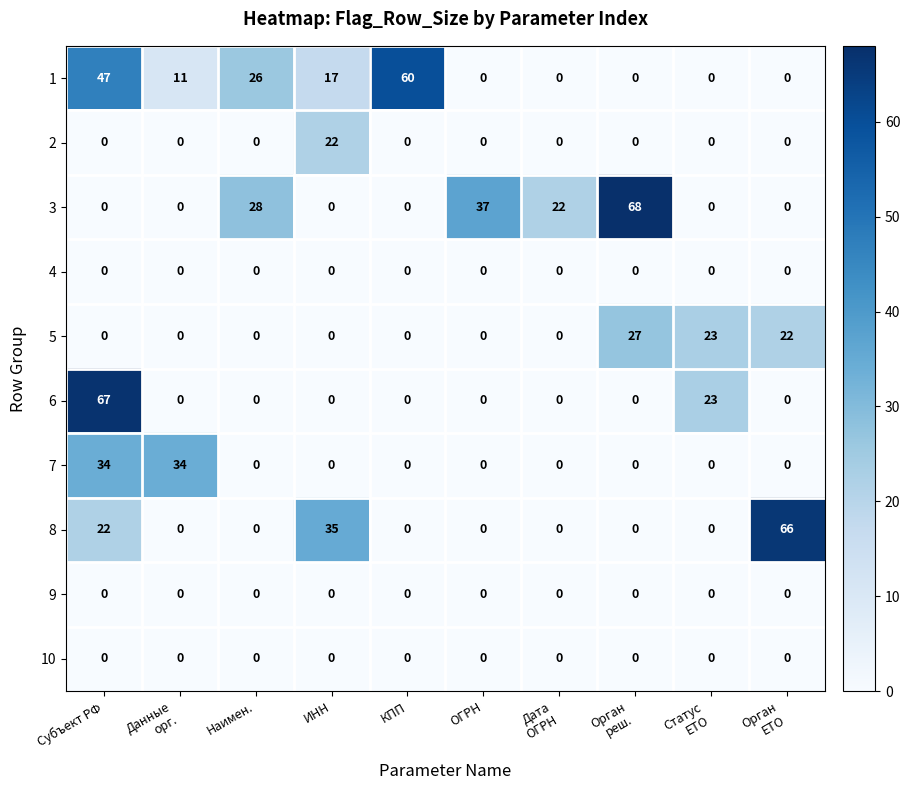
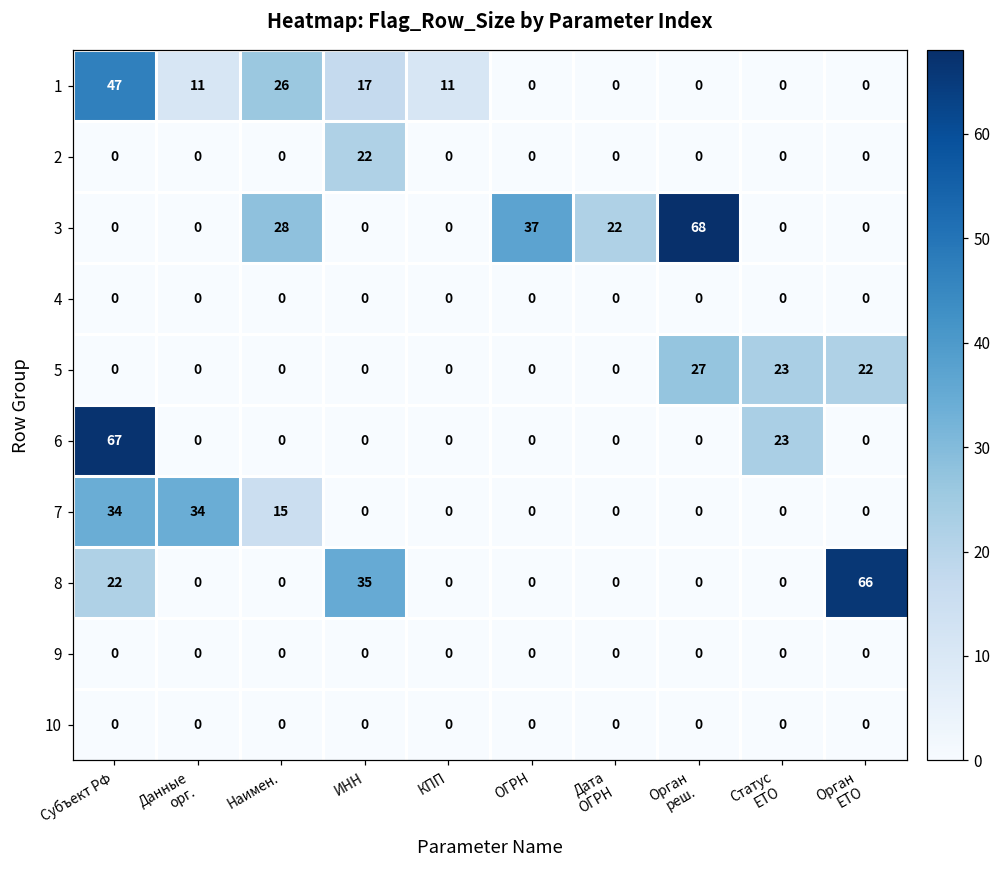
1, КПП: 60 -> 11
7, Наимен.: 0 -> 15
